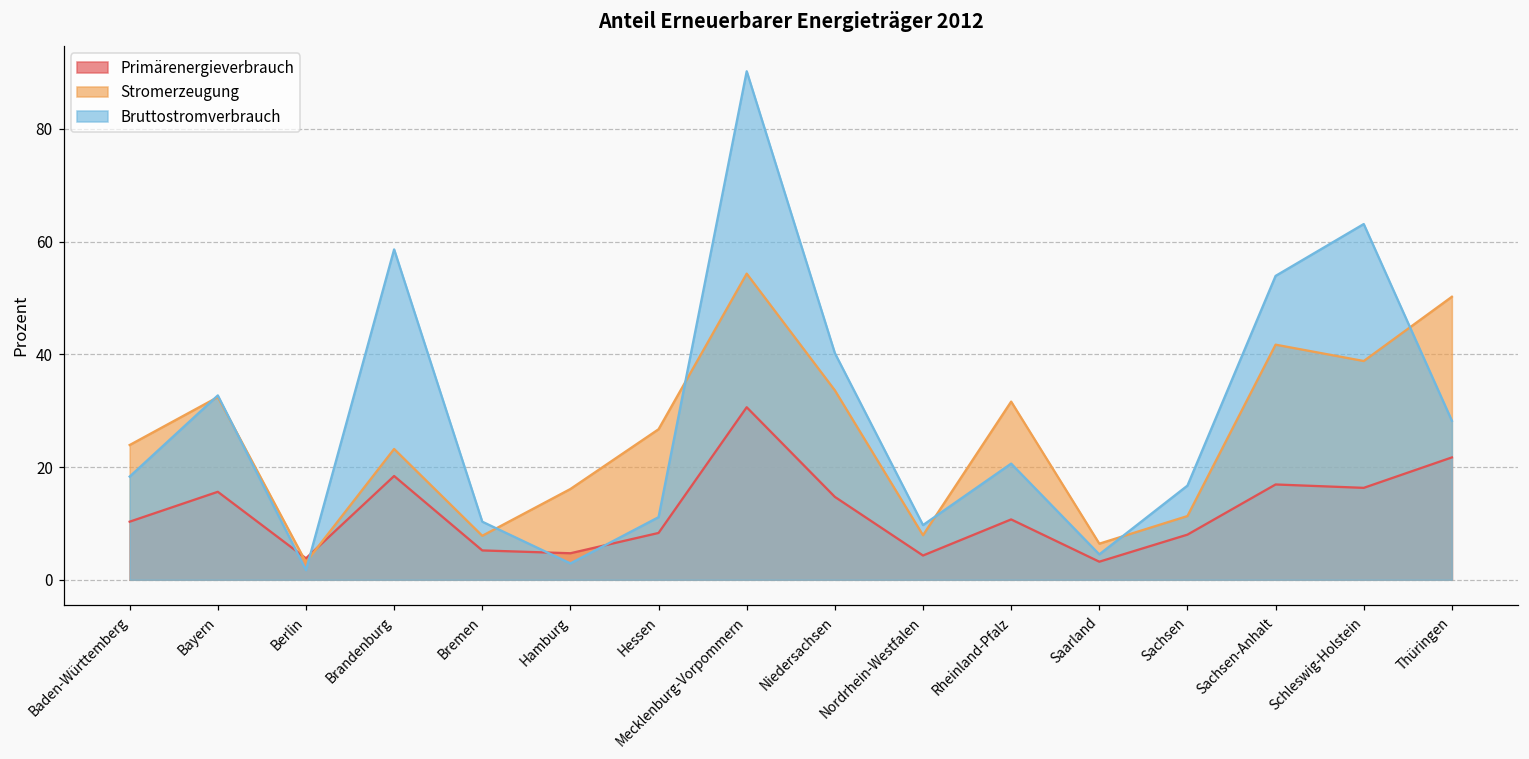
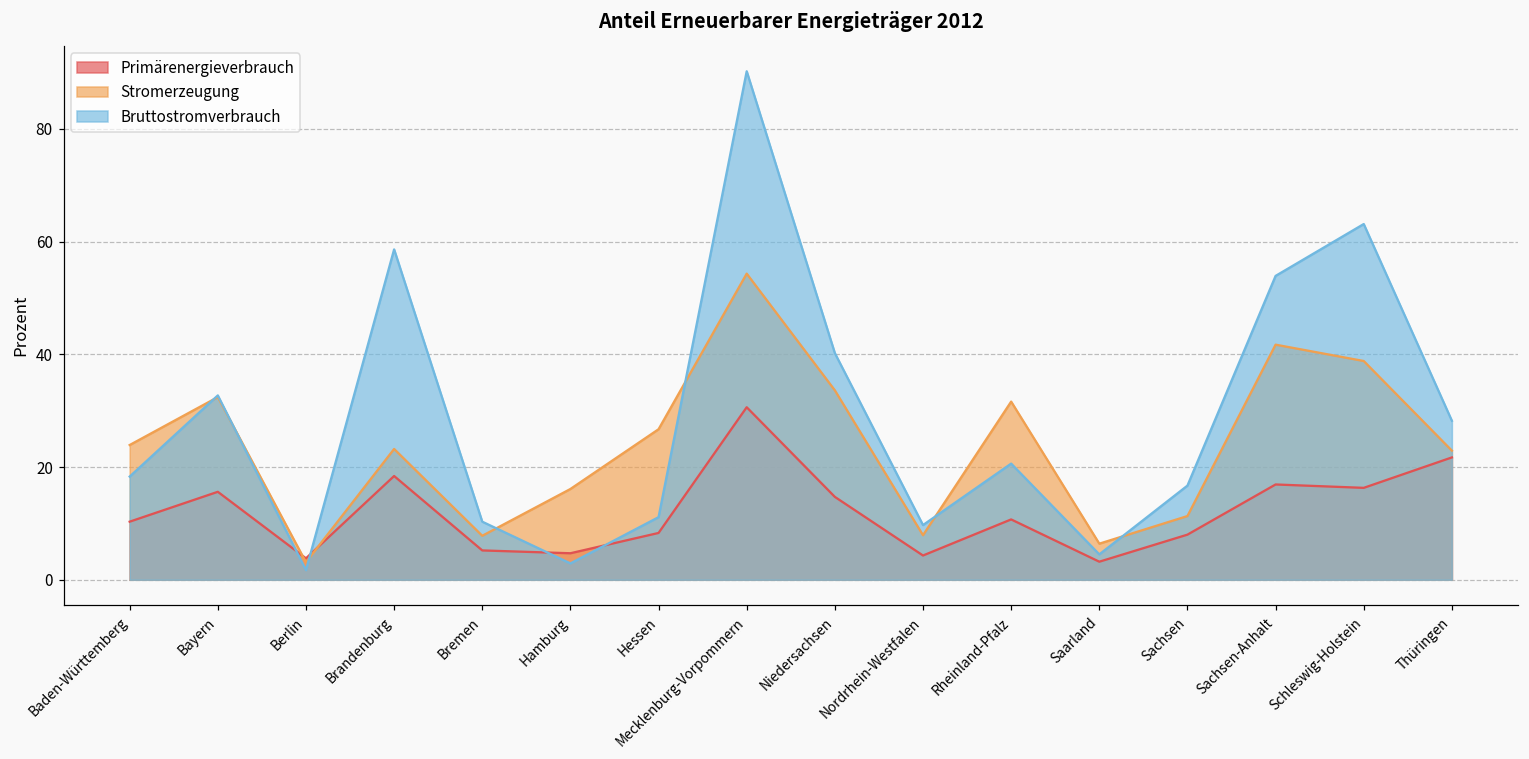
Stromerzeugung, Thüringen: 50 -> 23
